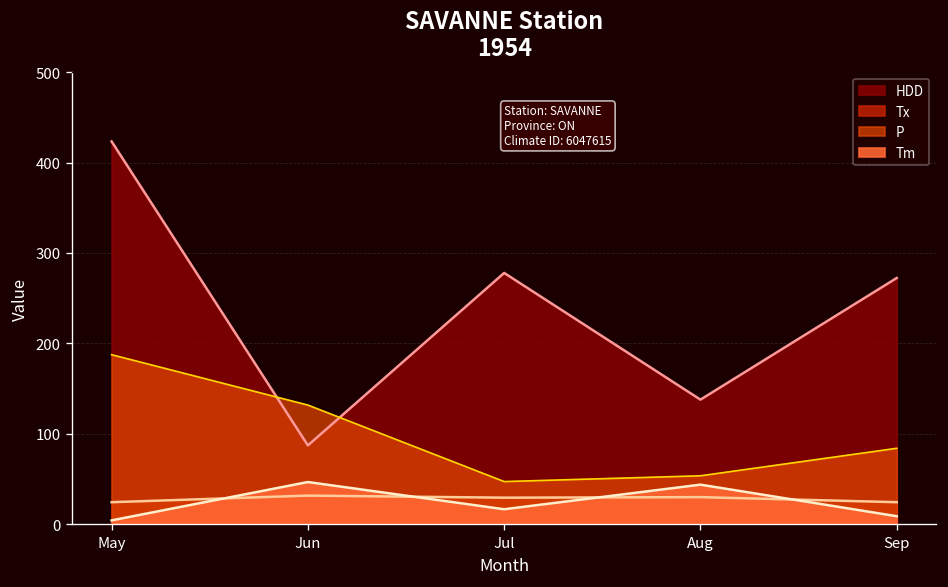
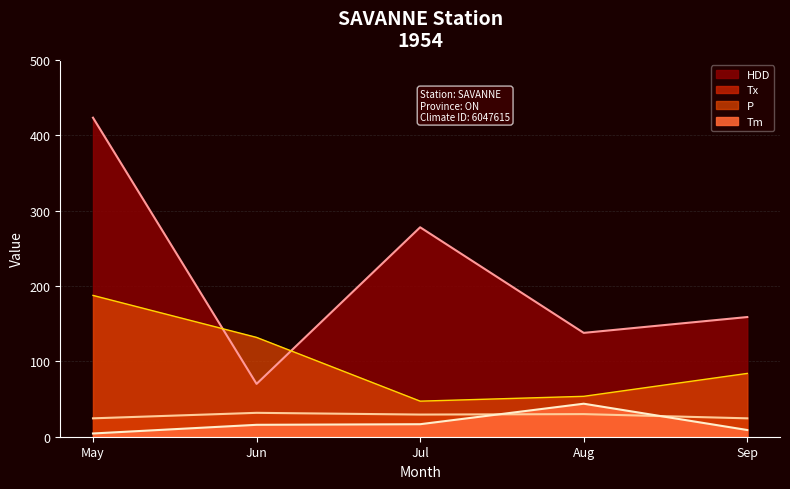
HDD, Jun: 90 -> 70
Tm, Jun: 50 -> 20
HDD, Sep: 270 -> 160
